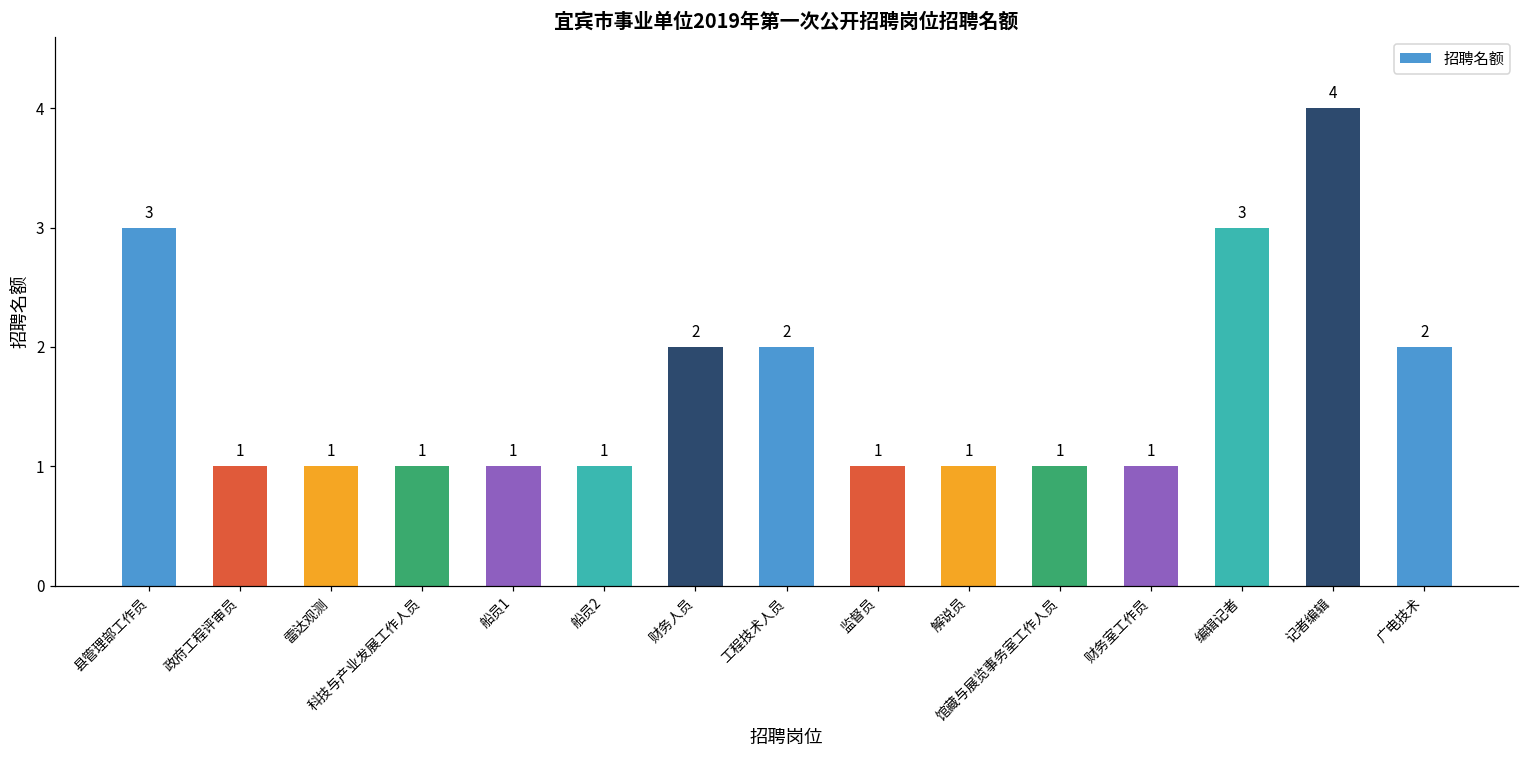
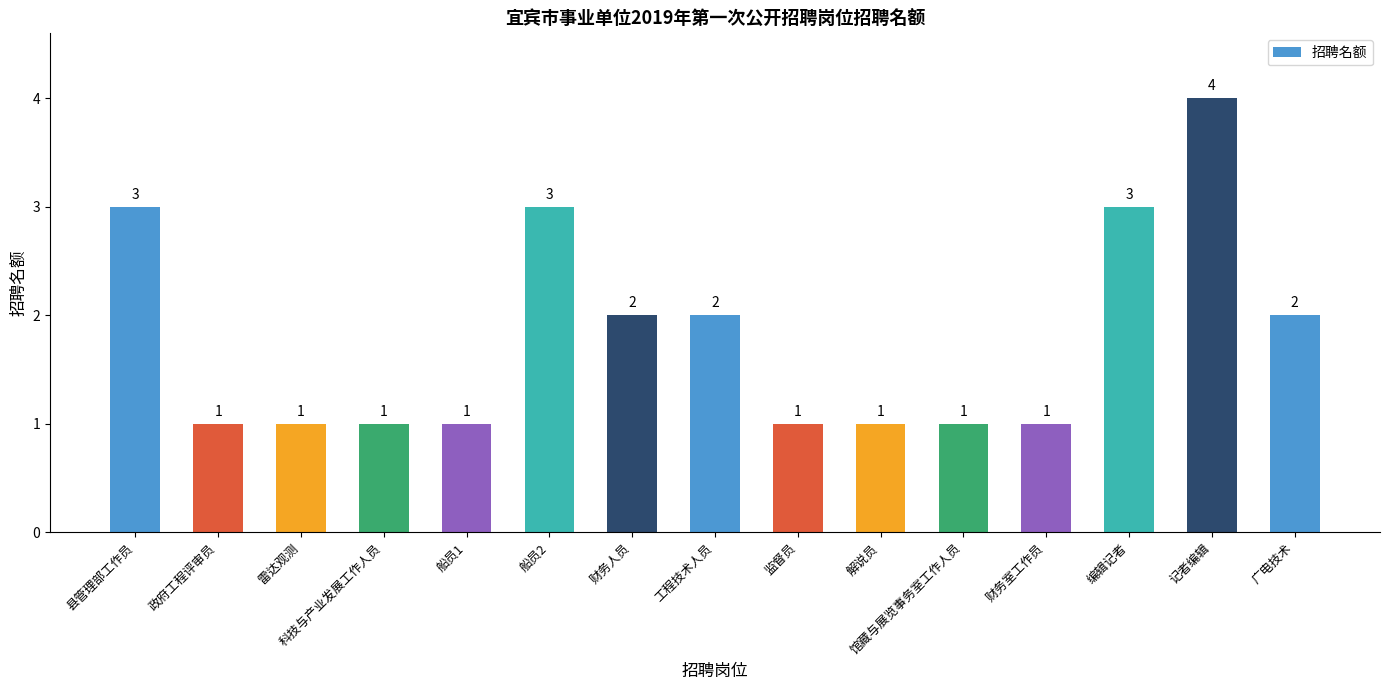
船员2: 1 -> 3
